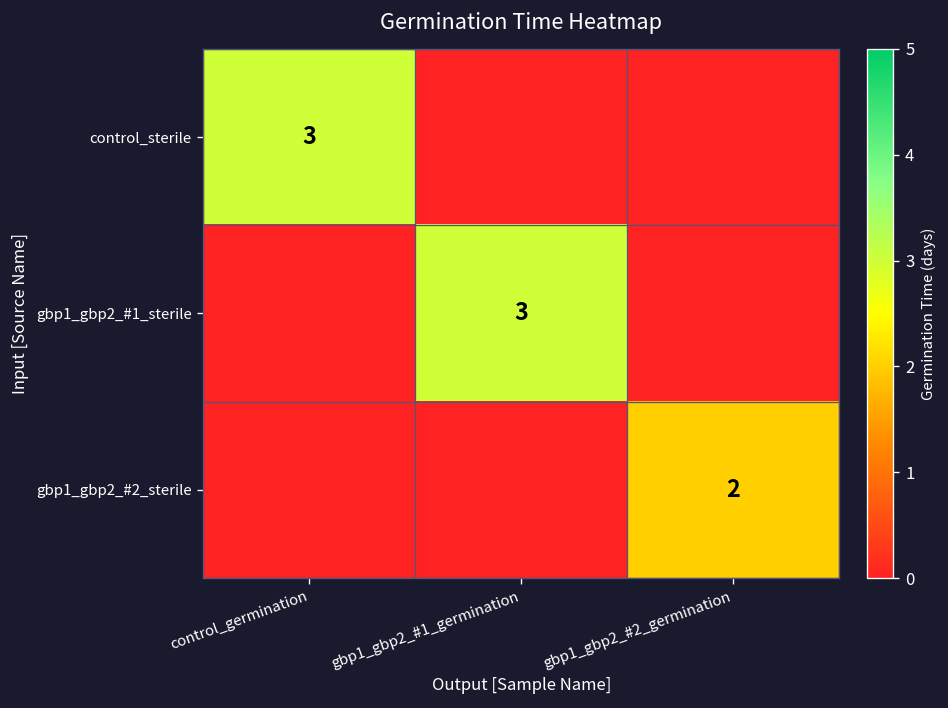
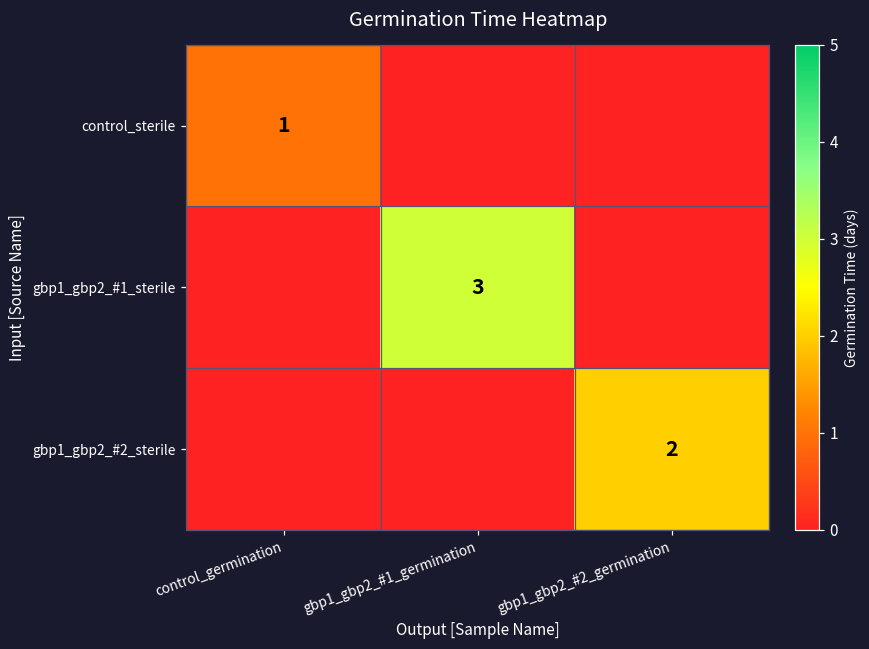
control_sterile, control_germination: 3 -> 1
